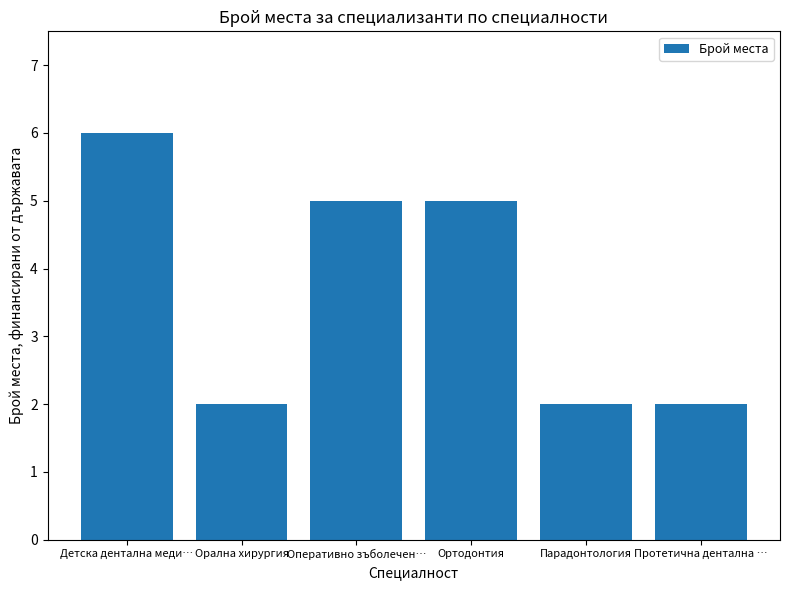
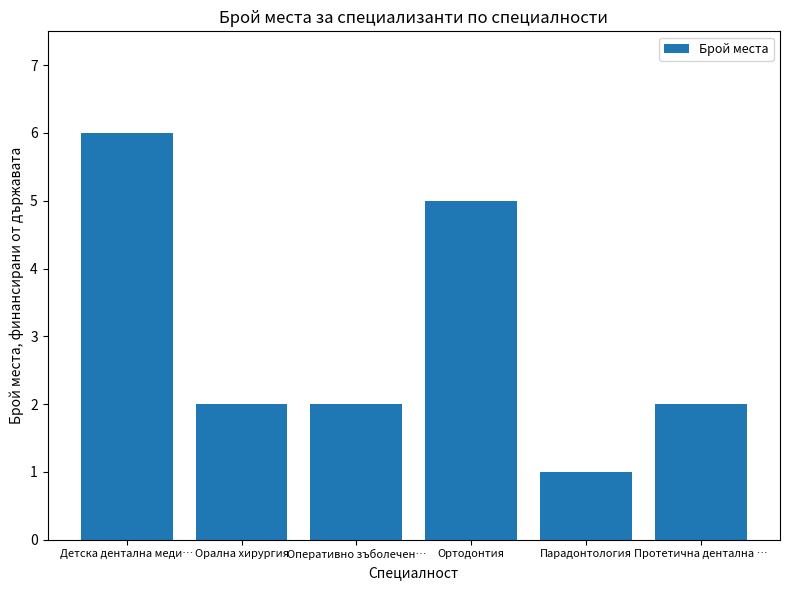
Оперативно зъболечен…: 5 -> 2
Парадонтология: 2 -> 1
